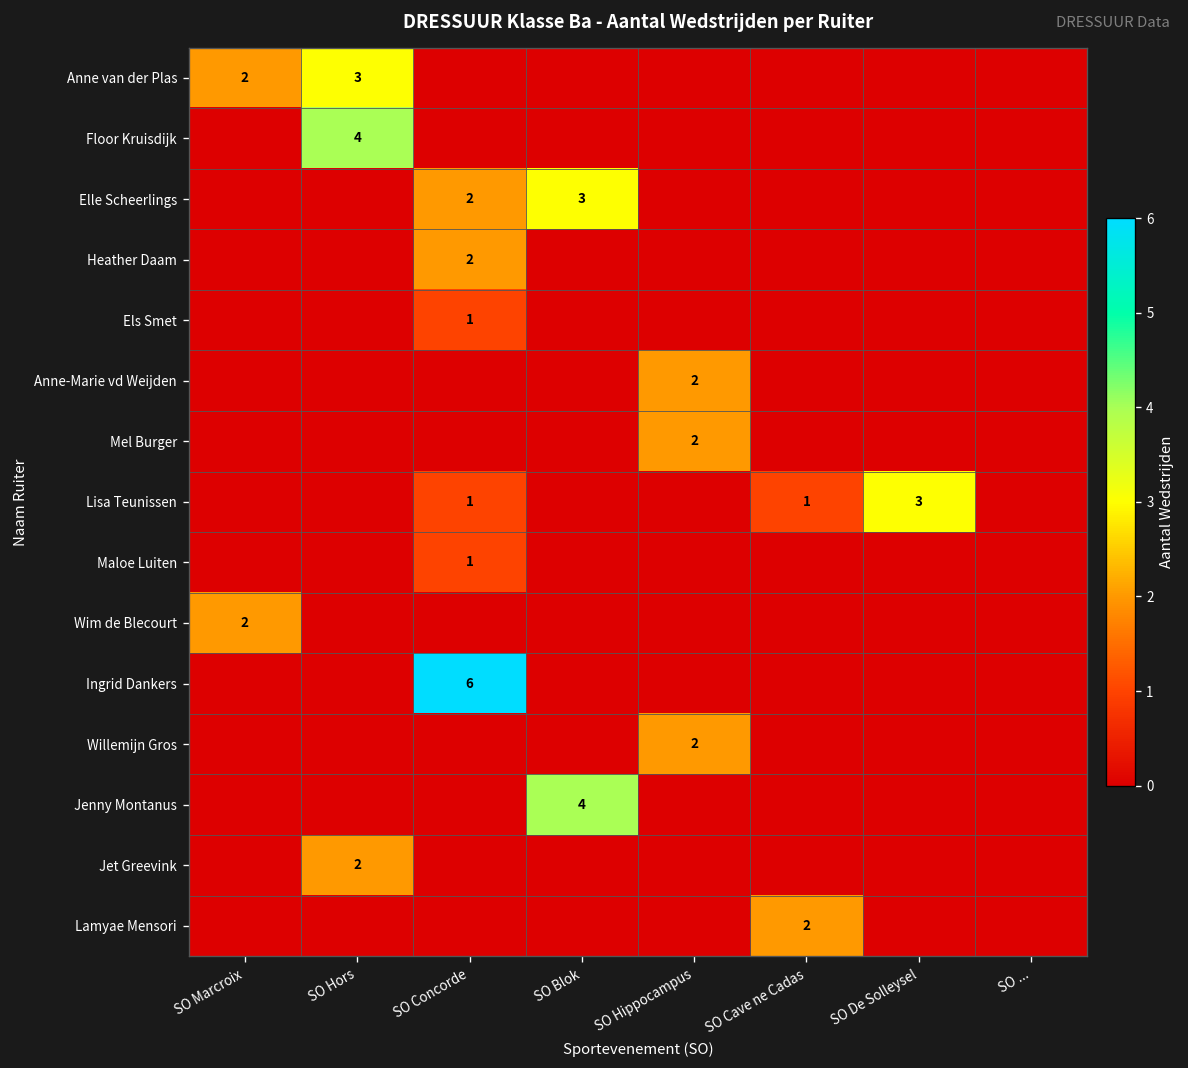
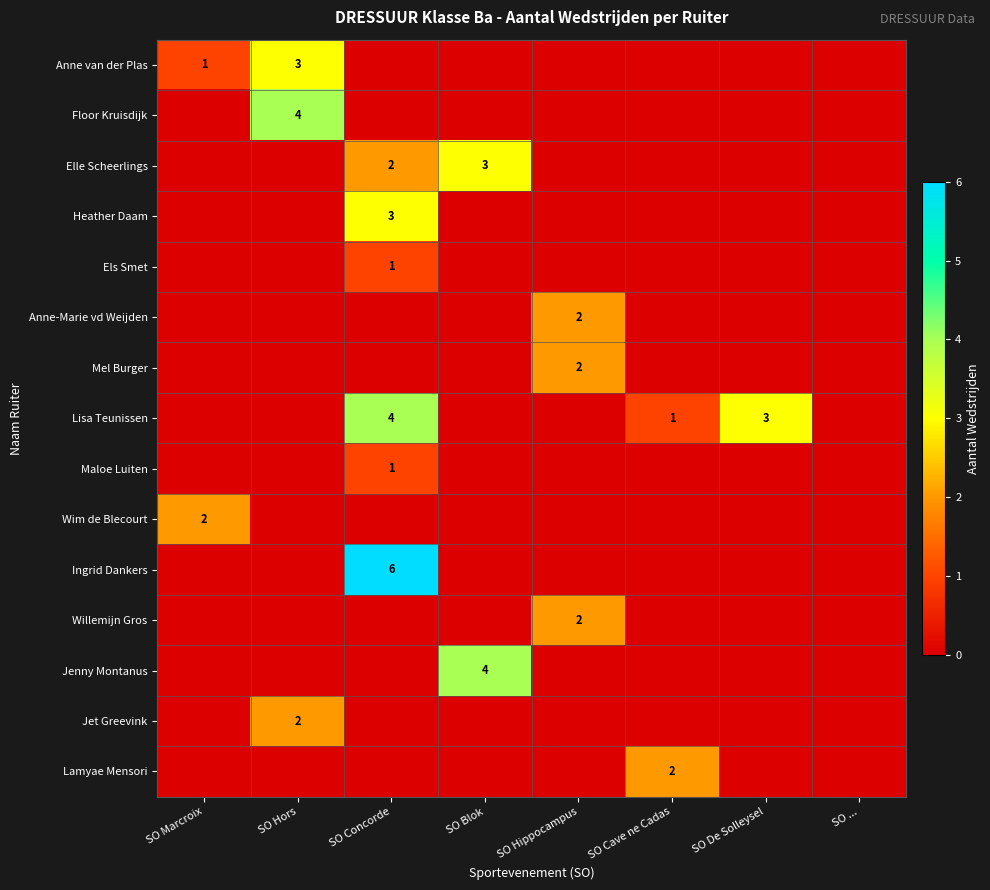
Anne van der Plas, SO Marcroix: 2 -> 1
Heather Daam, SO Concorde: 2 -> 3
Lisa Teunissen, SO Concorde: 1 -> 4
